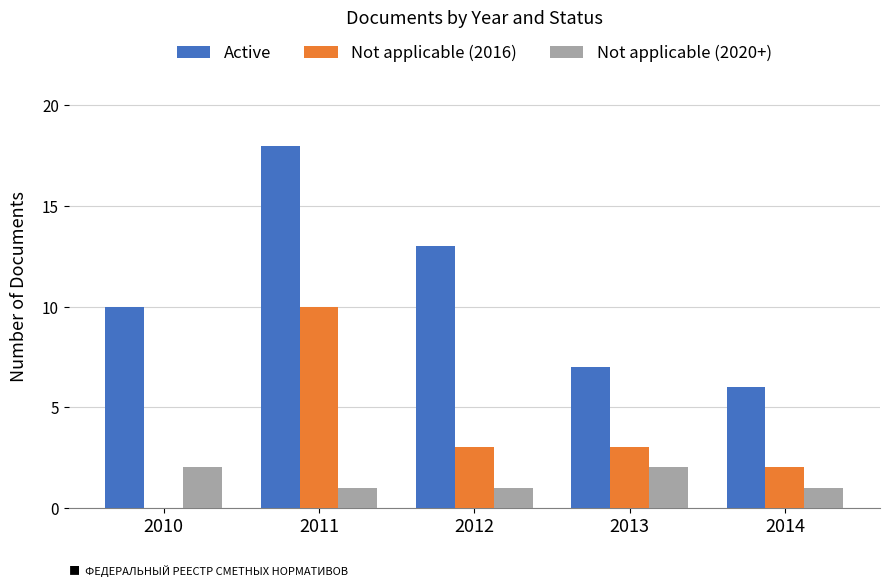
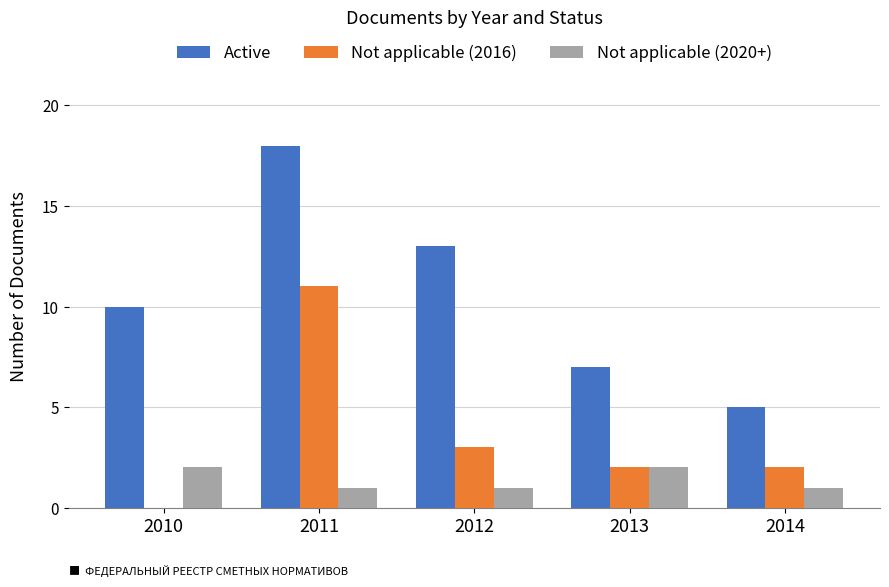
Not applicable (2016), 2011: 10 -> 11
Not applicable (2016), 2013: 3 -> 2
Active, 2014: 6 -> 5
